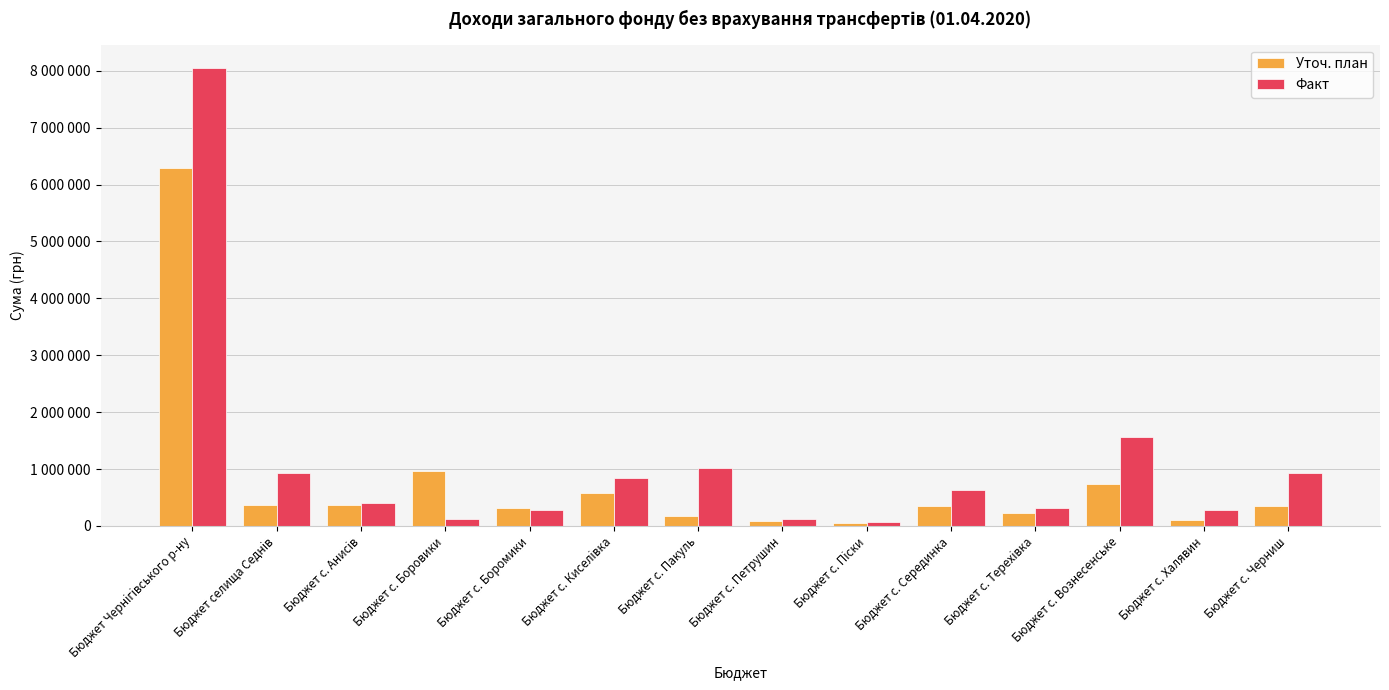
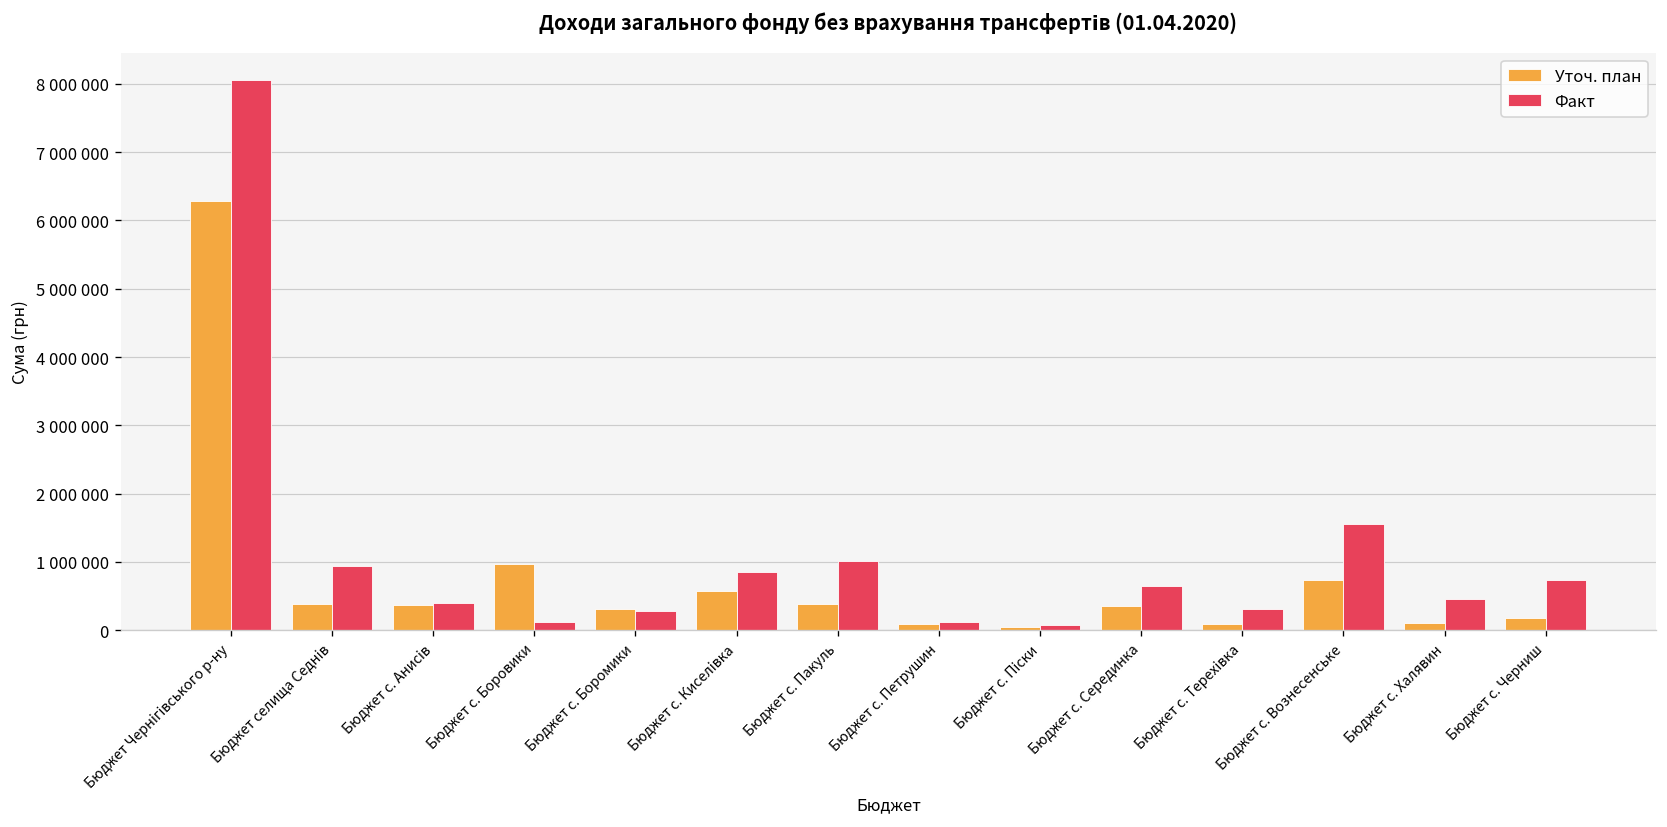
Уточ. план, Бюджет с. Пакуль: 200000 -> 400000
Уточ. план, Бюджет с. Терехiвка: 200000 -> 100000
Факт, Бюджет с. Халявин: 300000 -> 500000
Уточ. план, Бюджет с. Черниш: 300000 -> 200000
Факт, Бюджет с. Черниш: 900000 -> 700000
